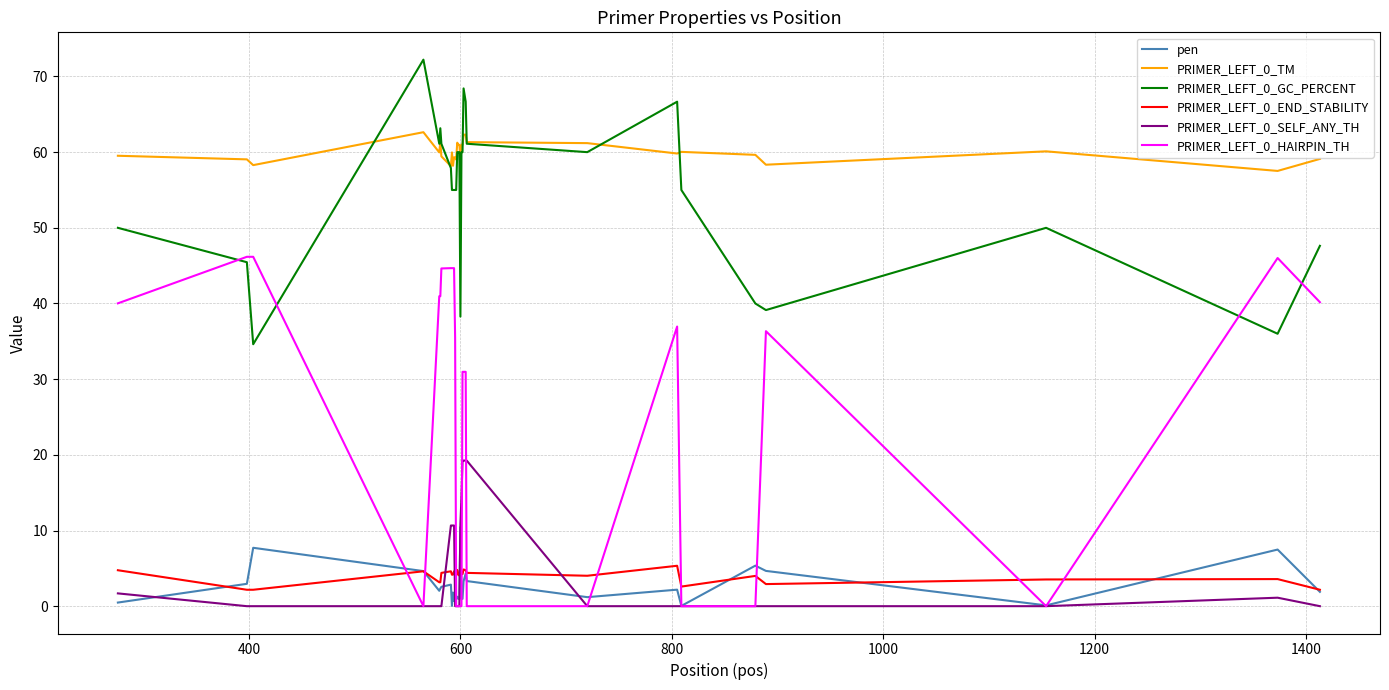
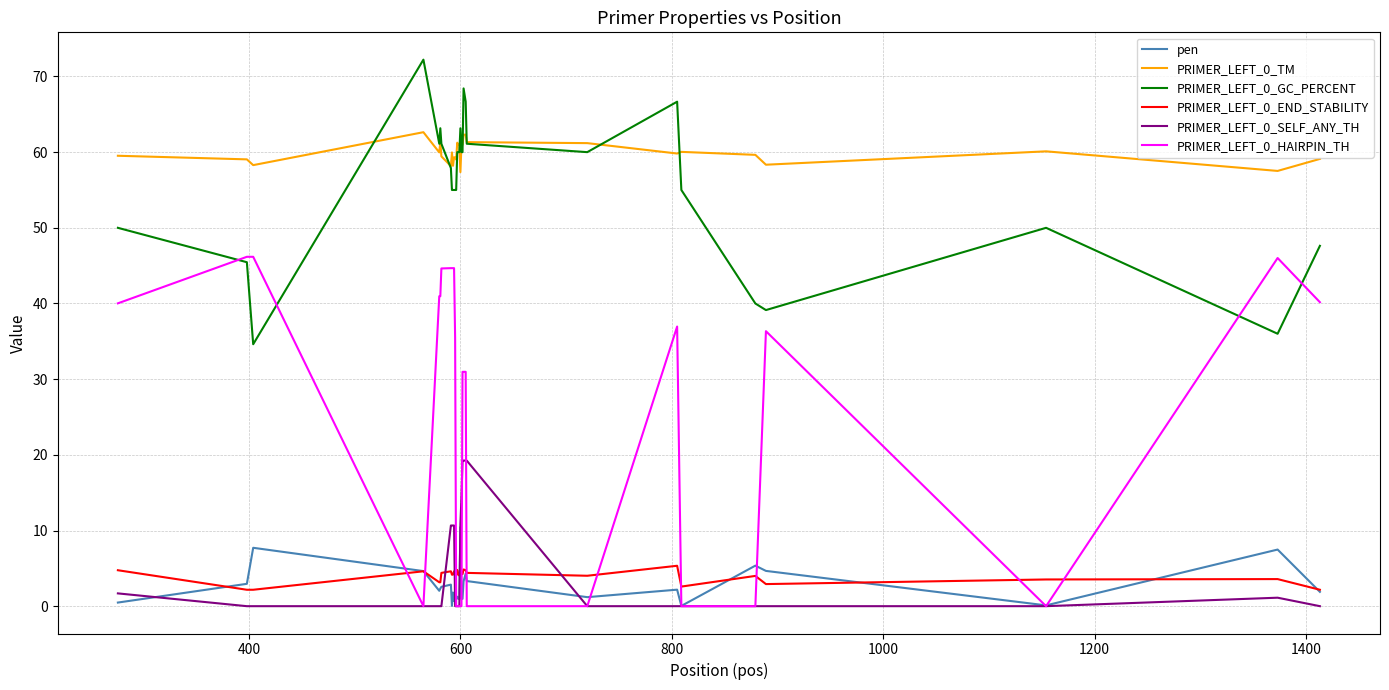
PRIMER_LEFT_0_TM, 600: 59 -> 57
PRIMER_LEFT_0_GC_PERCENT, 600: 38 -> 63
